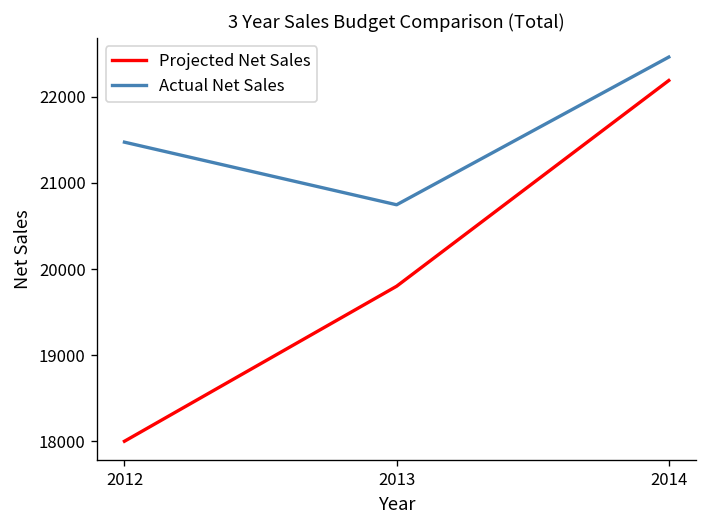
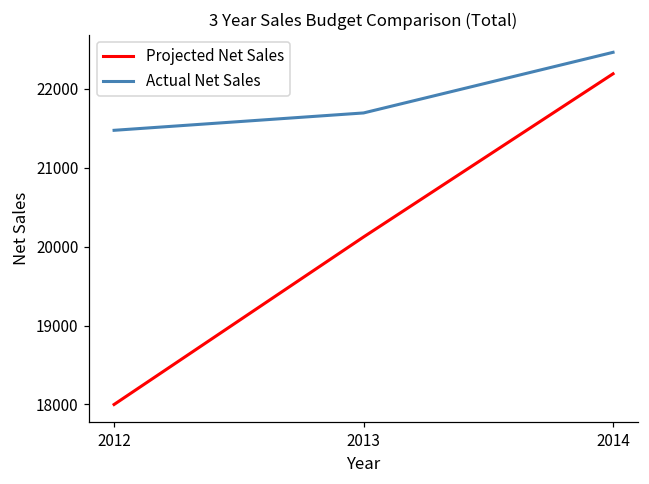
Projected Net Sales, 2013: 19800 -> 20100
Actual Net Sales, 2013: 20700 -> 21700
